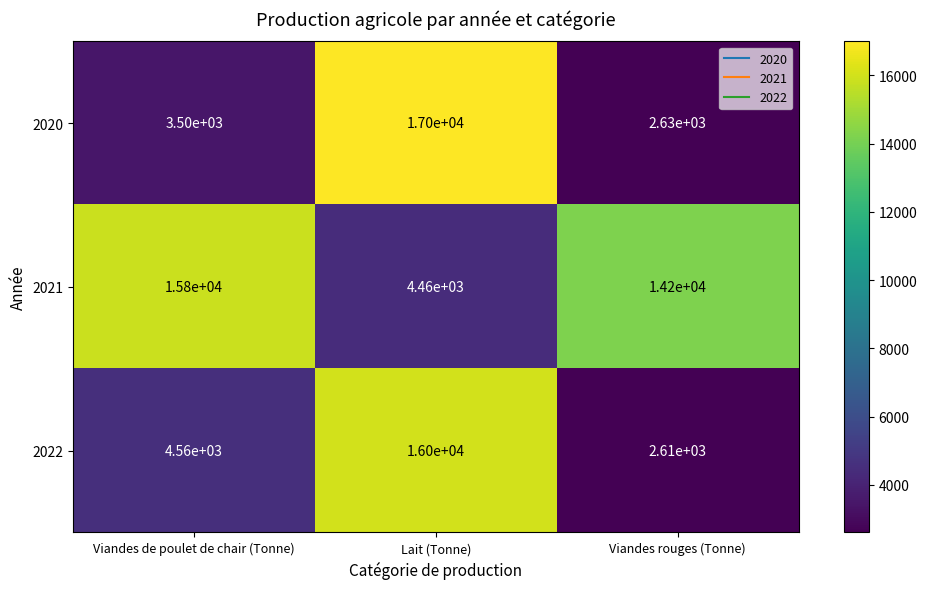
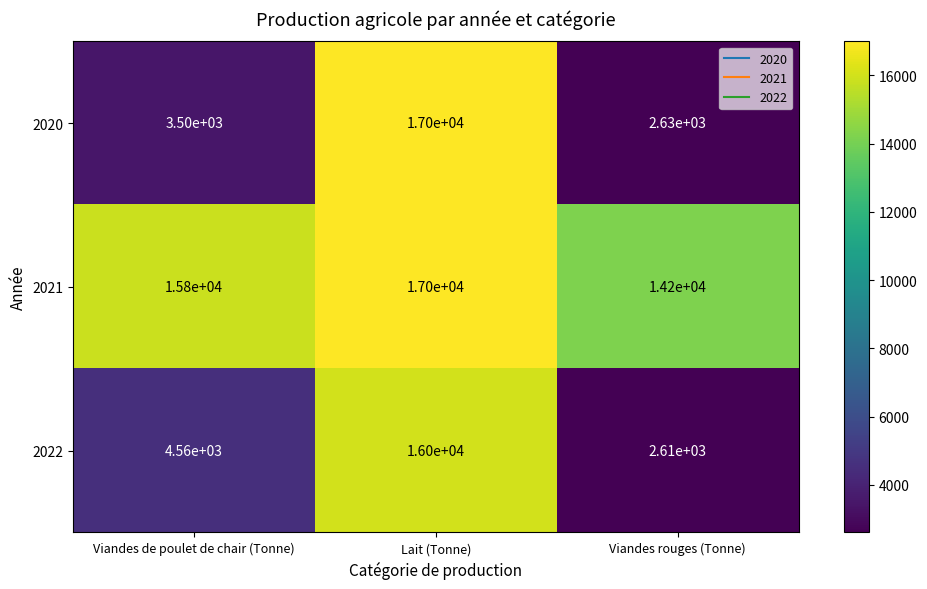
2021, Lait (Tonne): 4.46e+03 -> 1.70e+04
